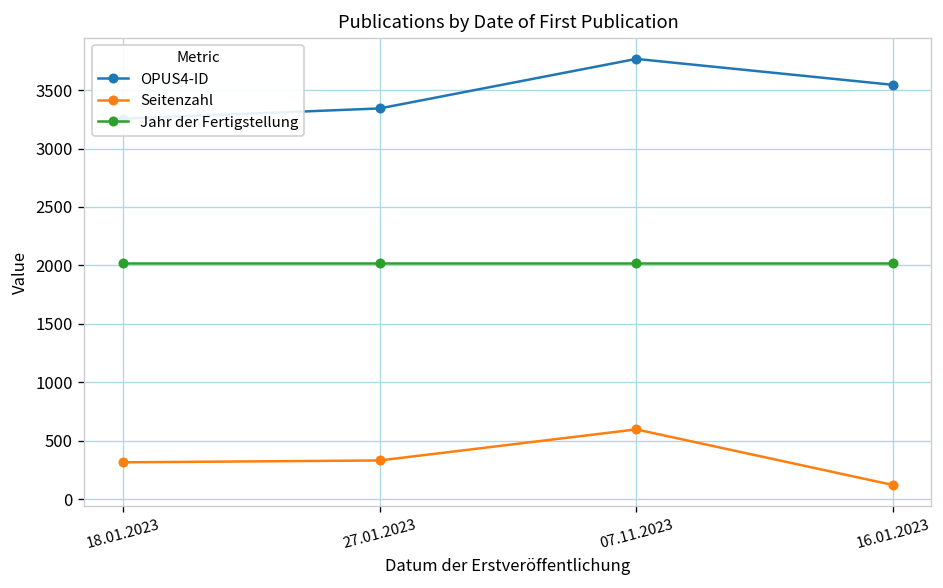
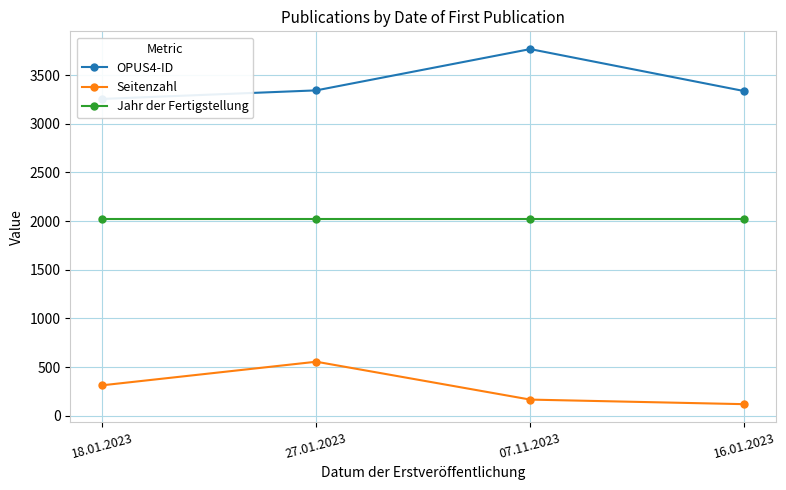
Seitenzahl, 27.01.2023: 300 -> 600
Seitenzahl, 07.11.2023: 600 -> 200
OPUS4-ID, 16.01.2023: 3500 -> 3300
